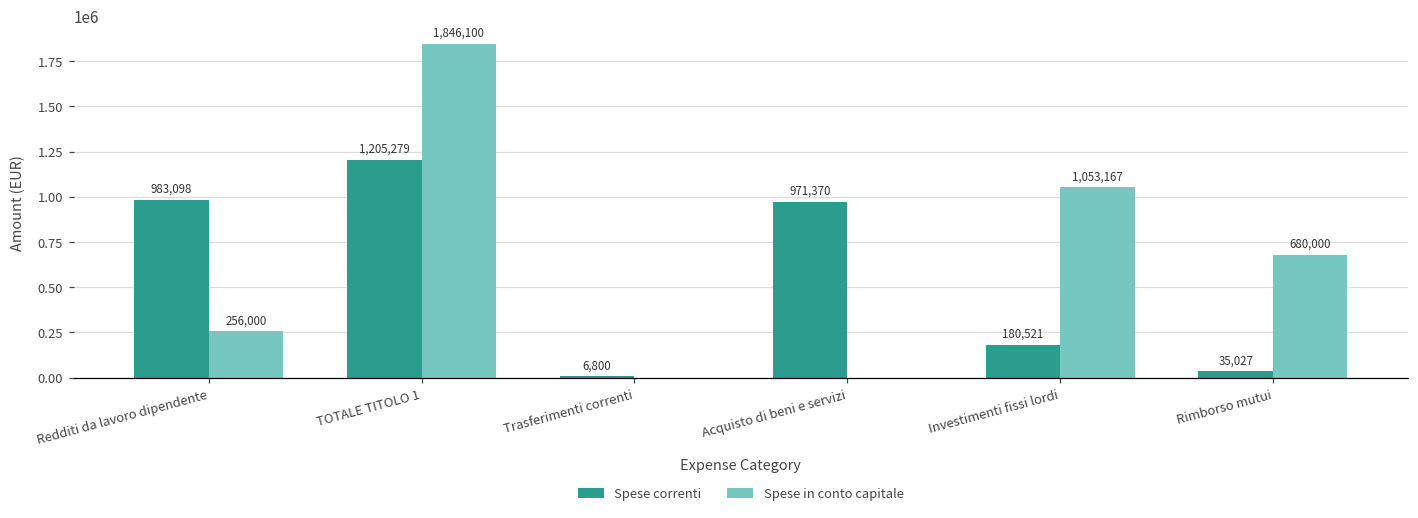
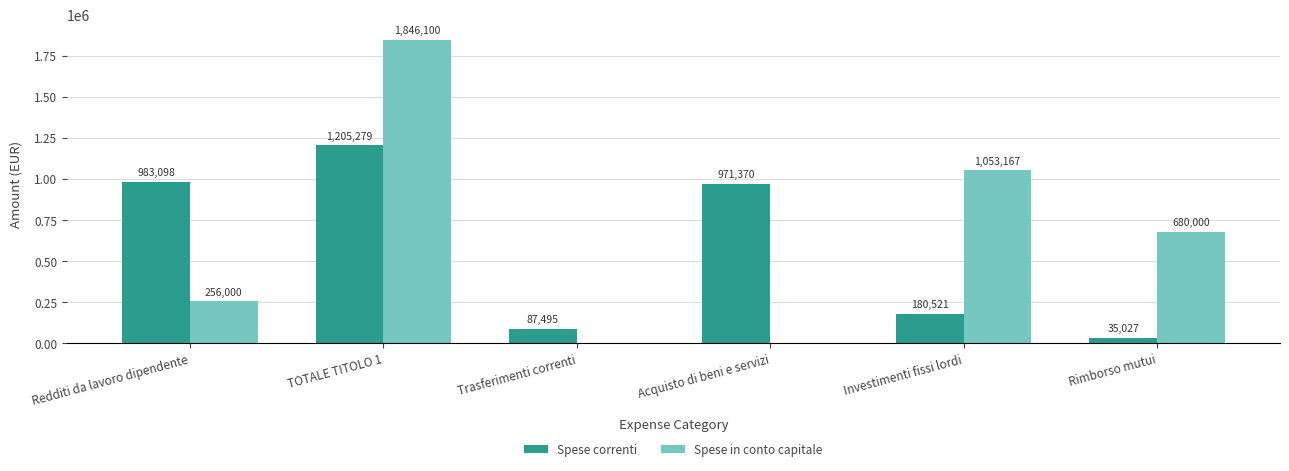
Spese correnti, Trasferimenti correnti: 6,800 -> 87,495
